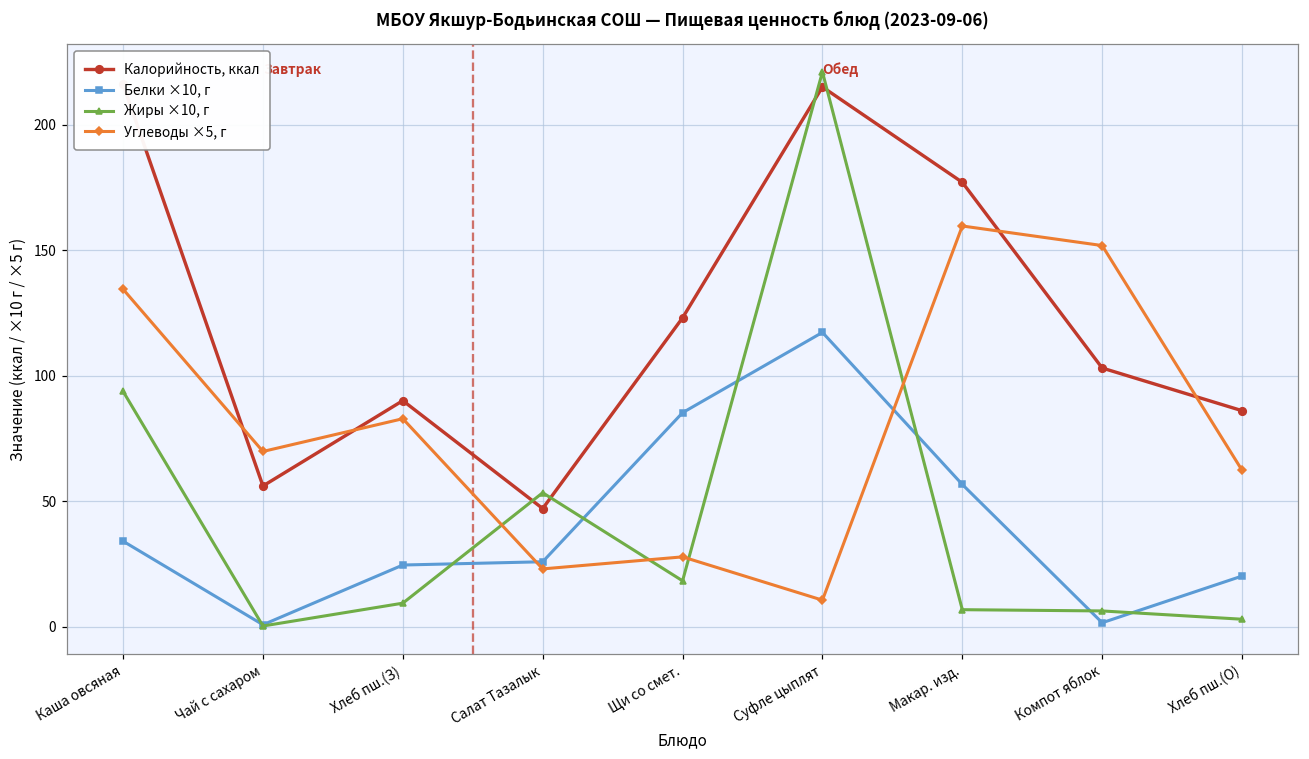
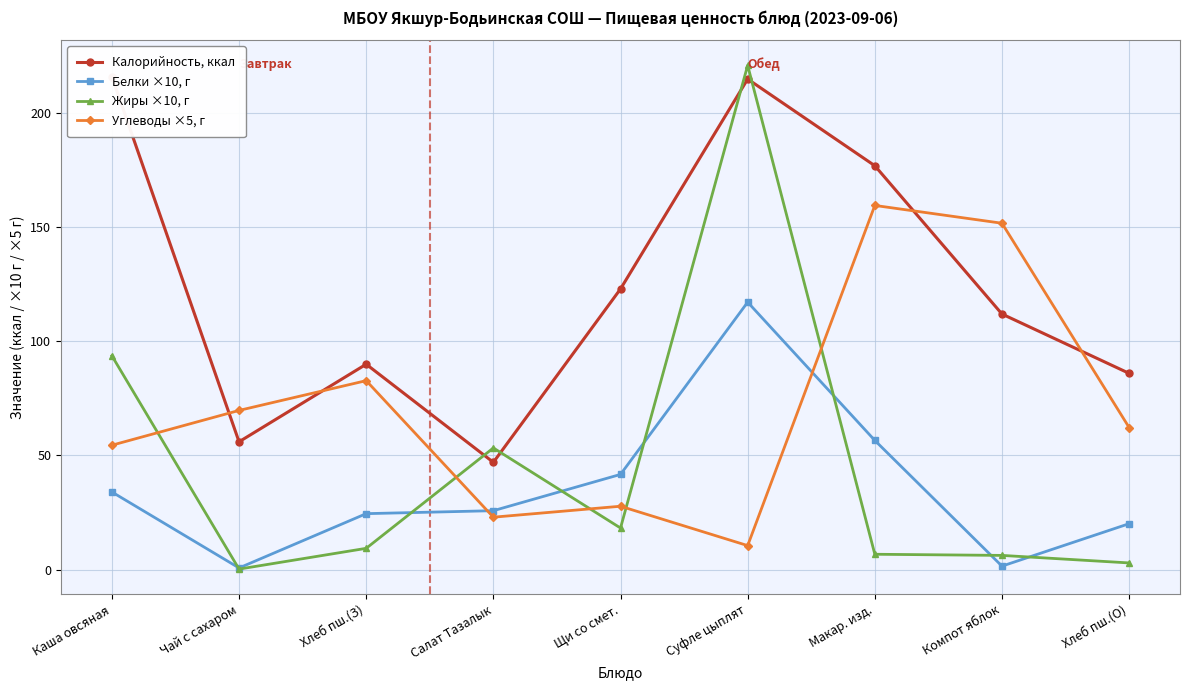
Углеводы ×5, г, Каша овсяная: 134 -> 55
Белки ×10, г, Щи со смет.: 85 -> 42
Калорийность, ккал, Компот яблок: 103 -> 112
